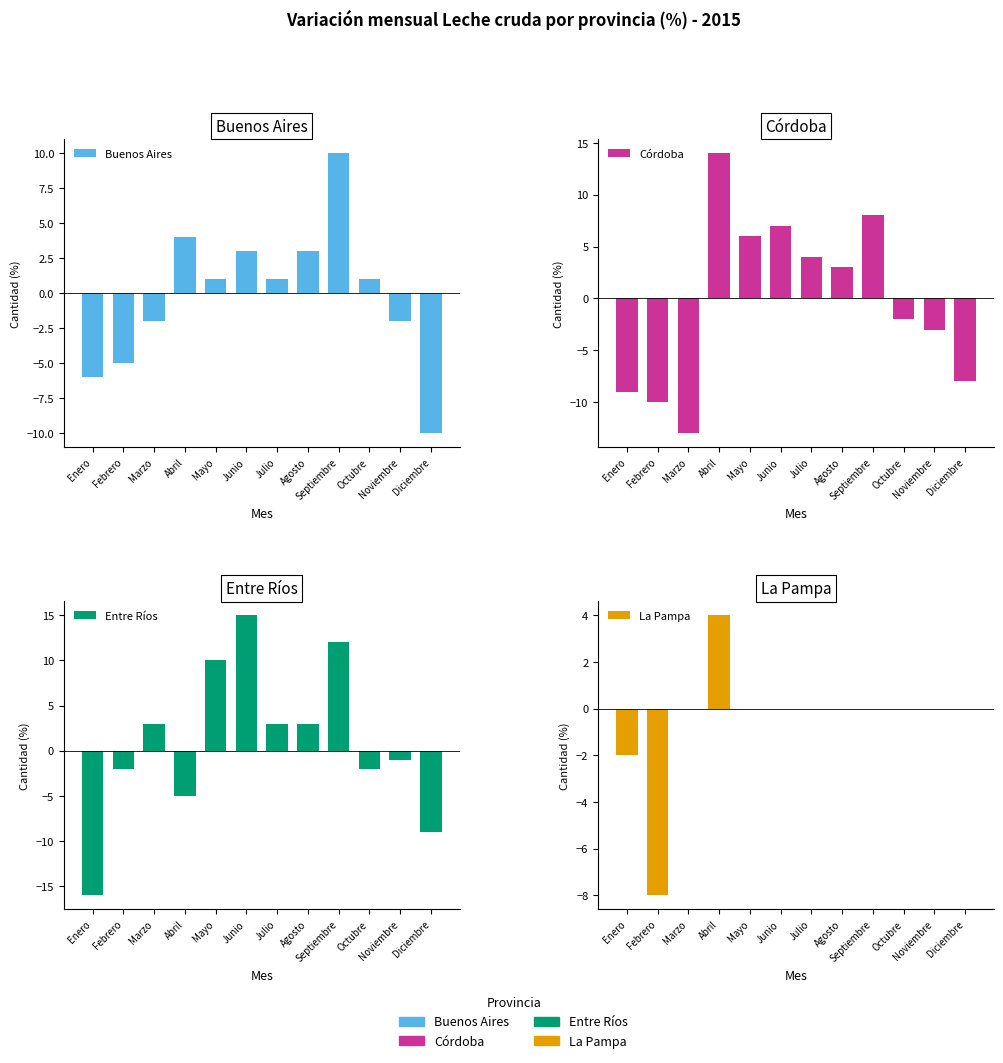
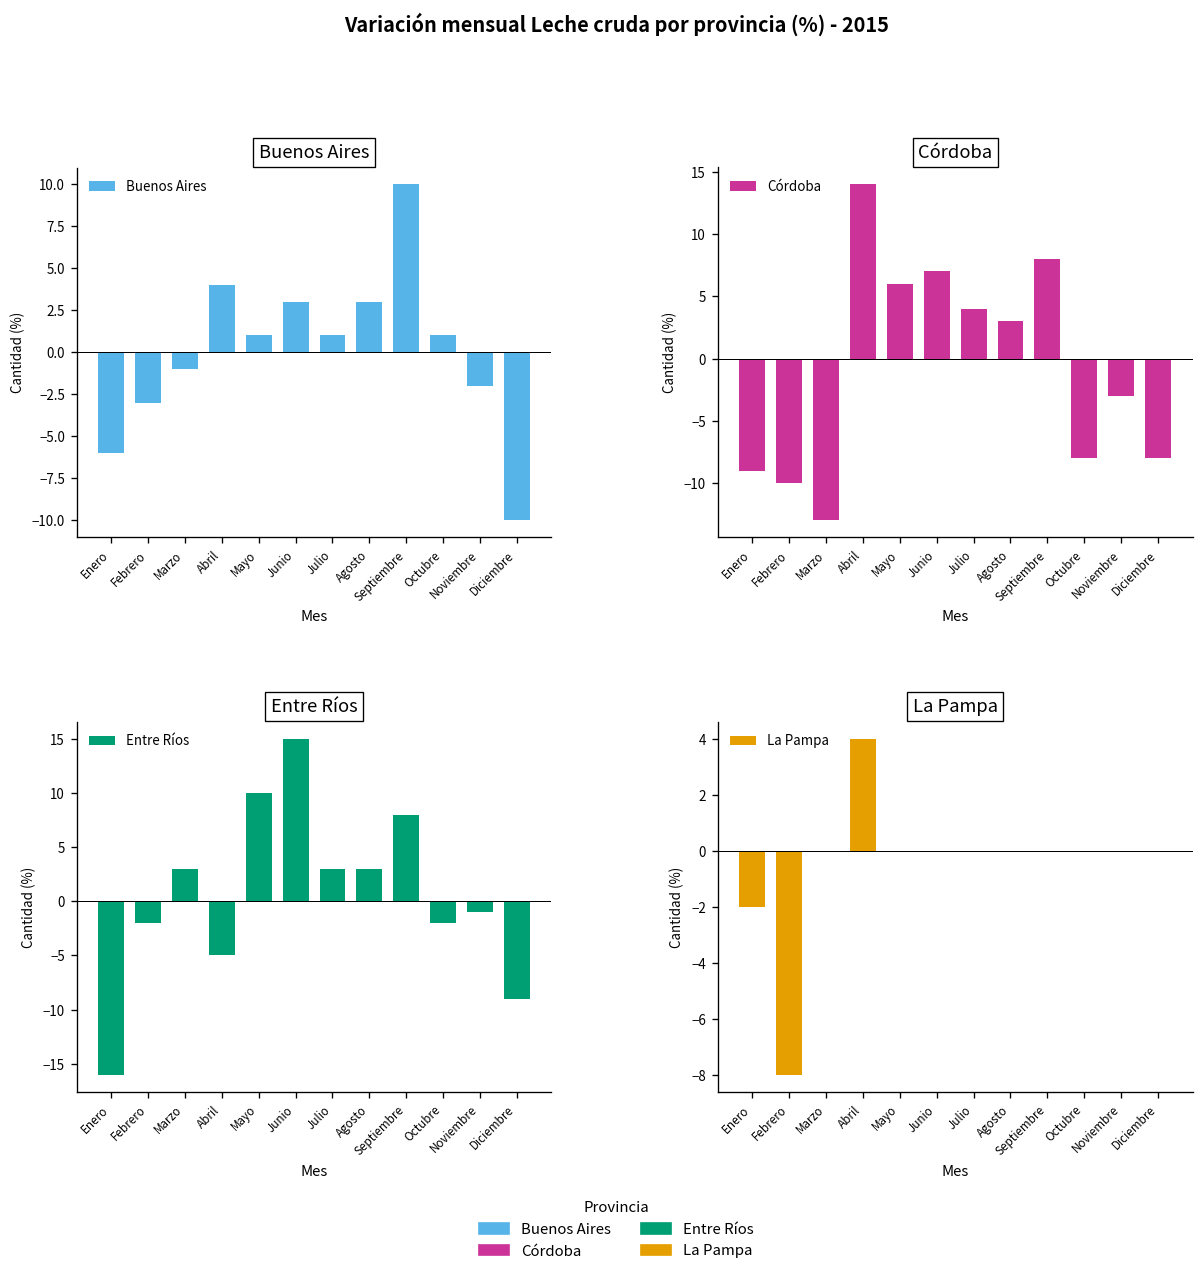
Buenos Aires, Febrero: -5 -> -3
Buenos Aires, Marzo: -2 -> -1
Córdoba, Octubre: -2 -> -8
Entre Ríos, Septiembre: 12 -> 8
